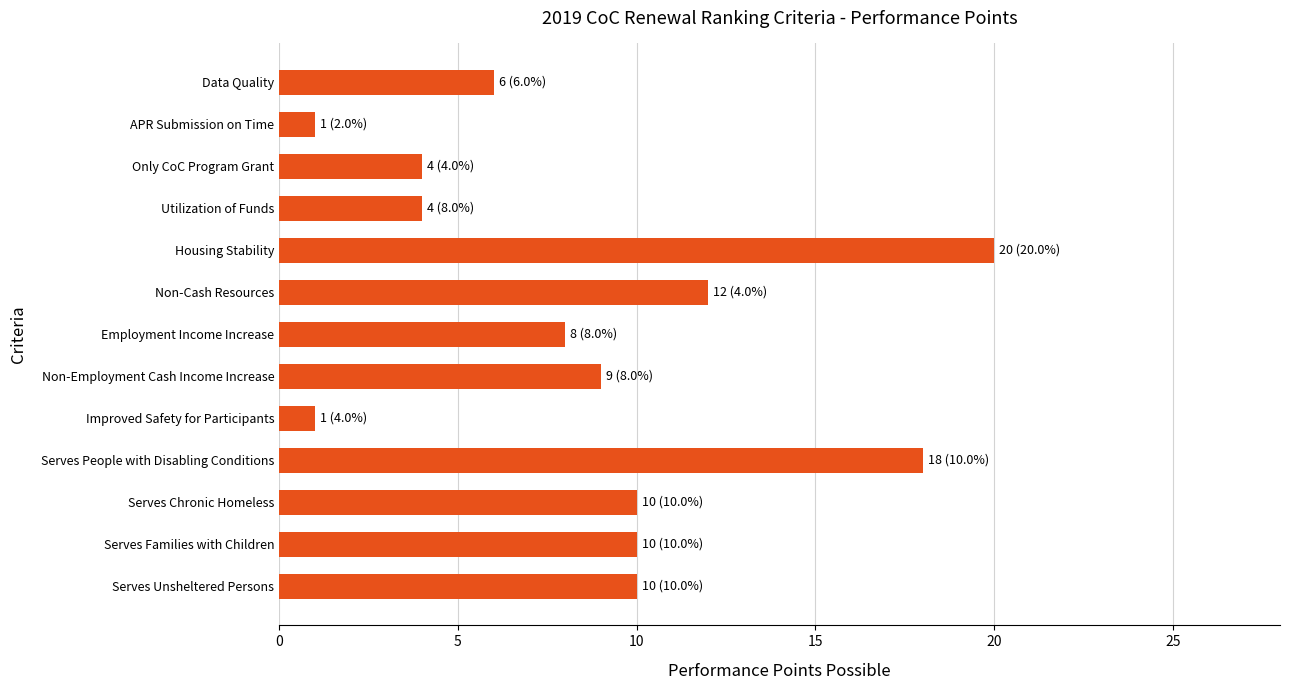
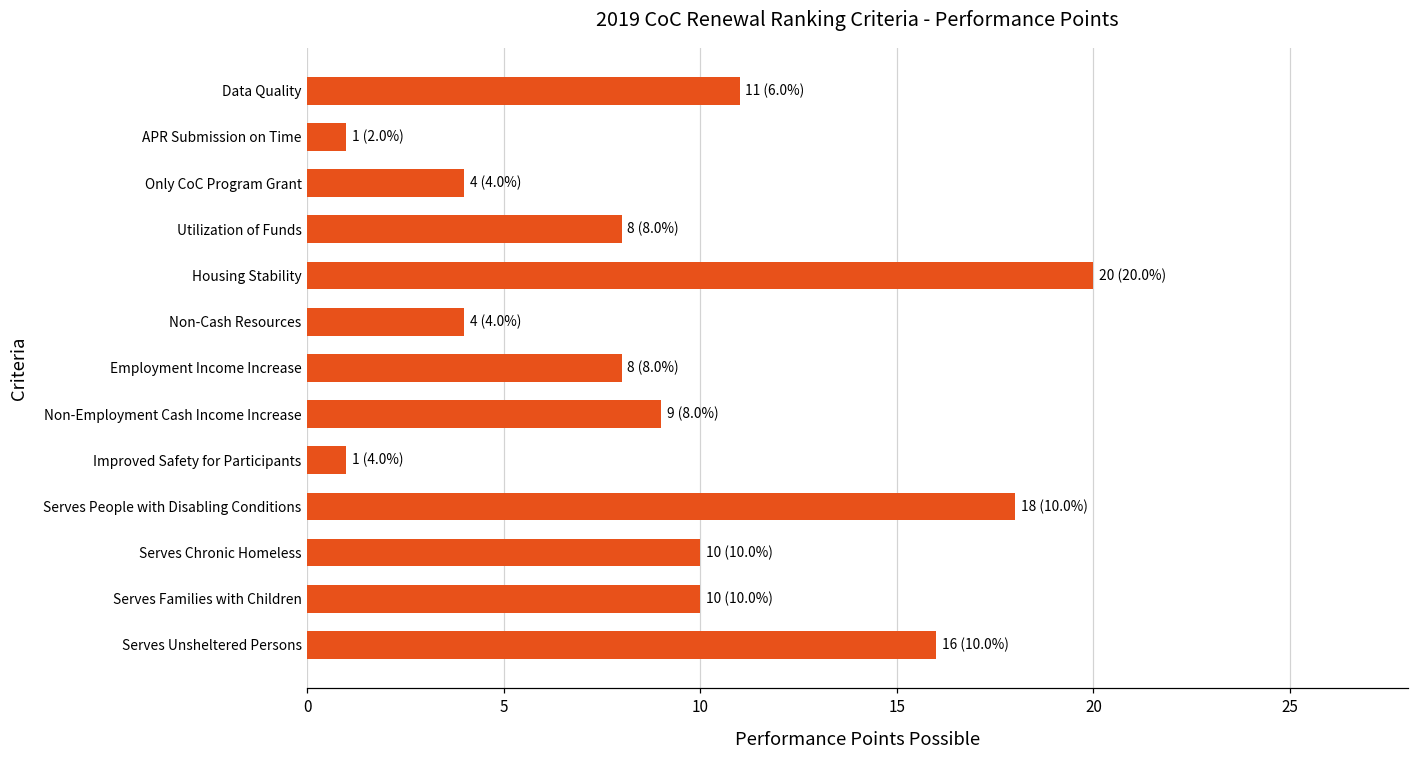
Data Quality: 6 -> 11
Utilization of Funds: 4 -> 8
Non-Cash Resources: 12 -> 4
Serves Unsheltered Persons: 10 -> 16
